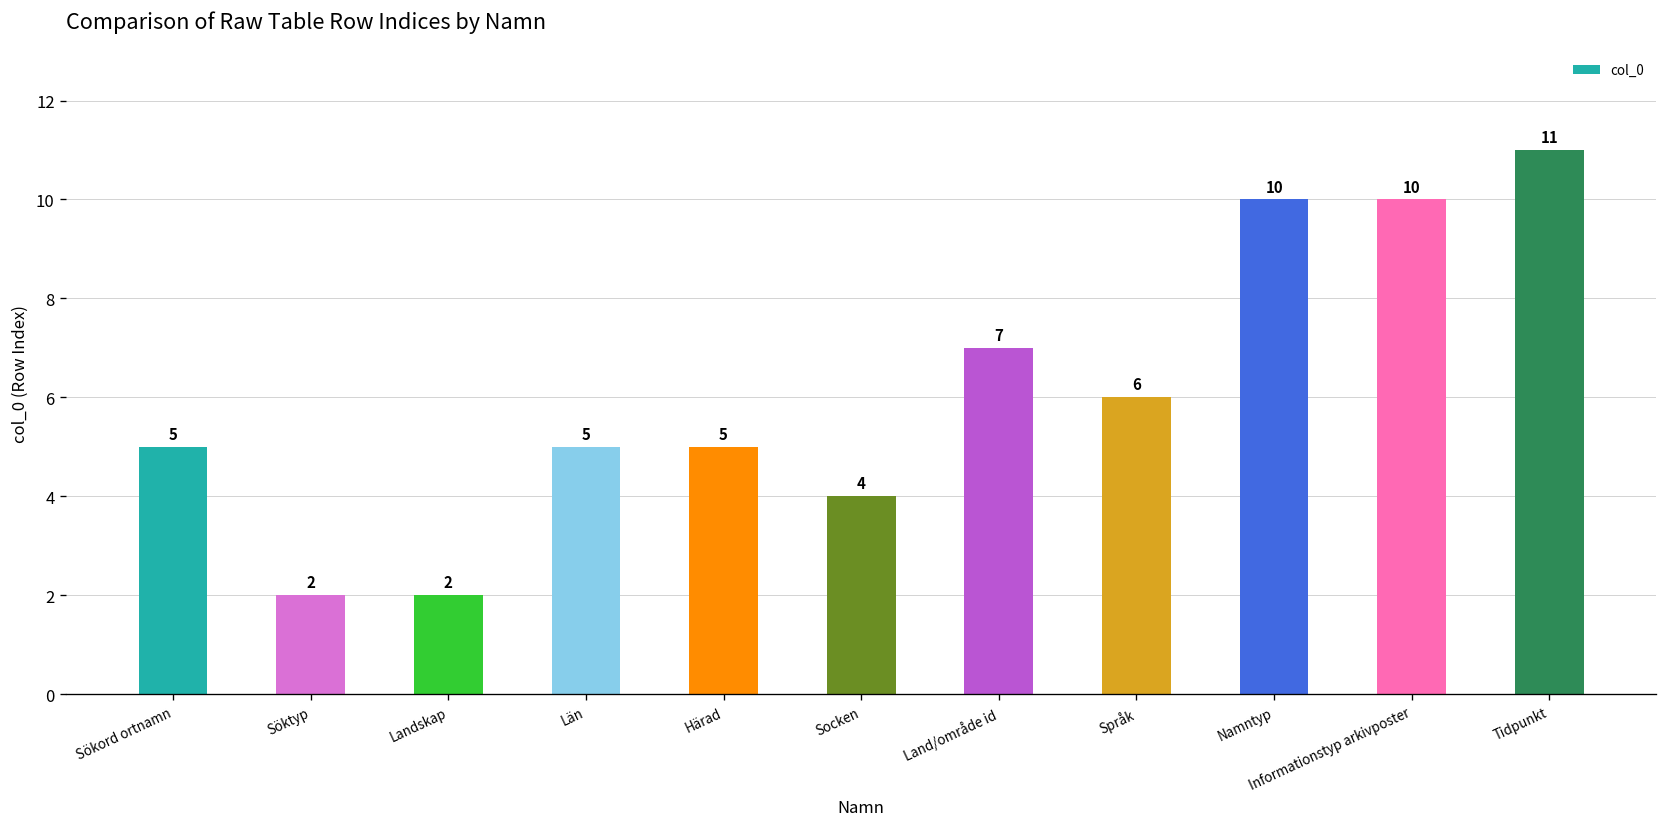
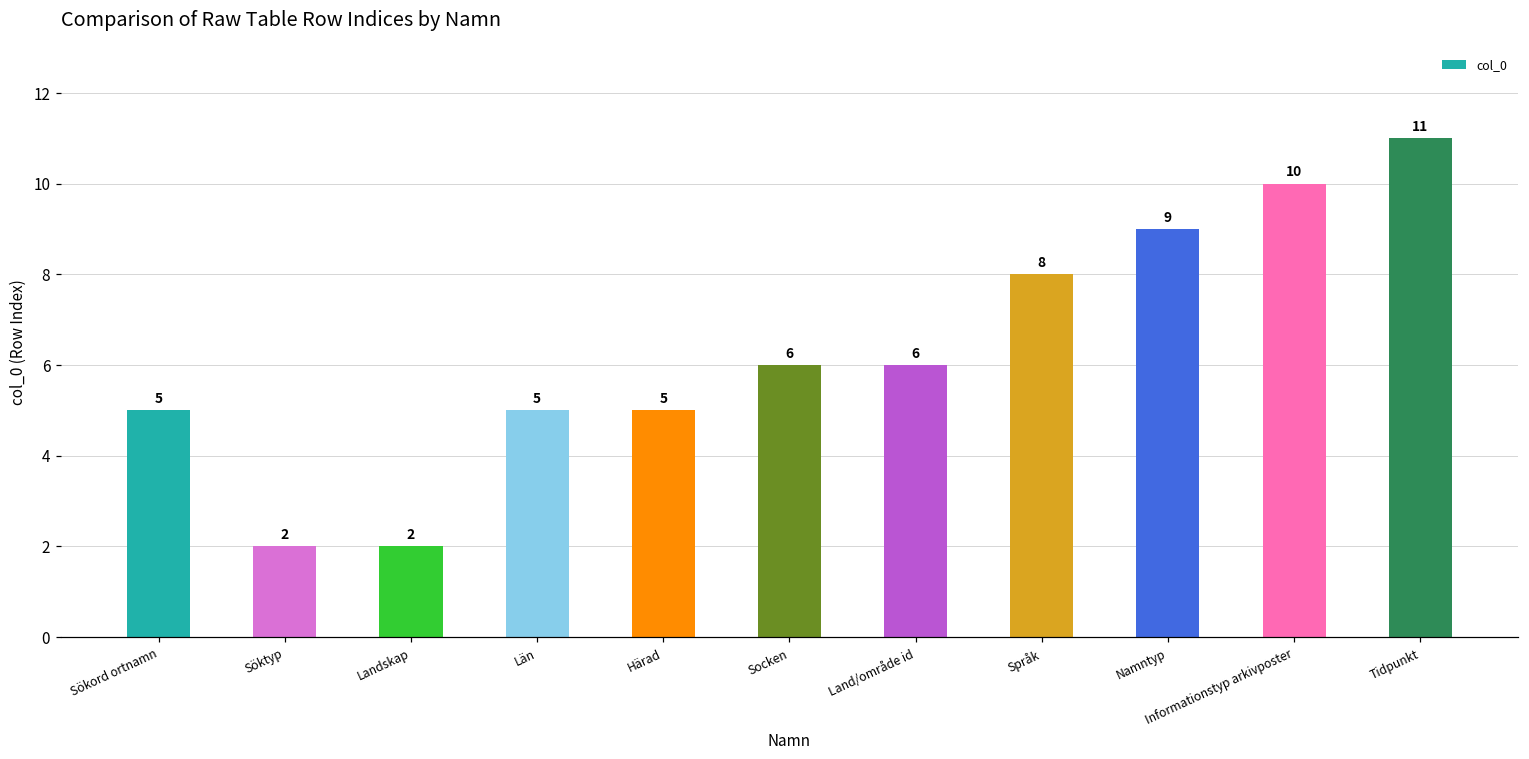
Socken: 4 -> 6
Land/område id: 7 -> 6
Språk: 6 -> 8
Namntyp: 10 -> 9
